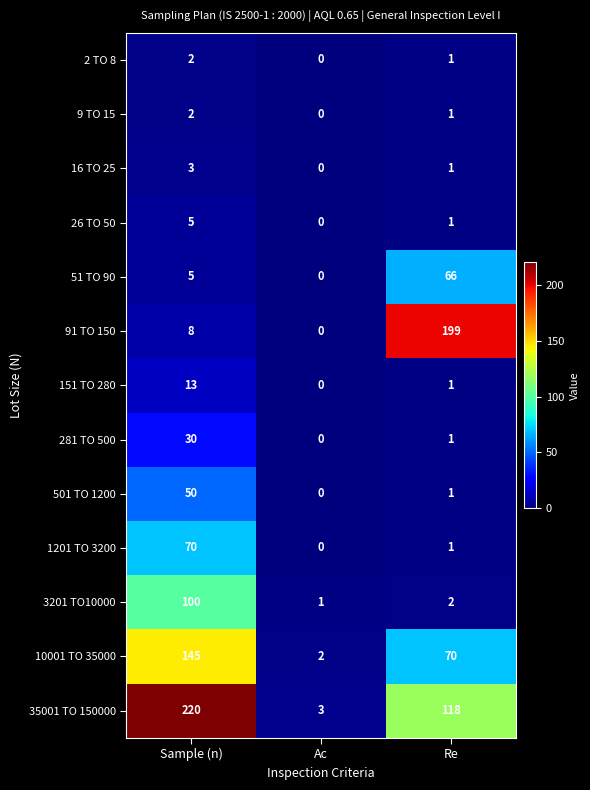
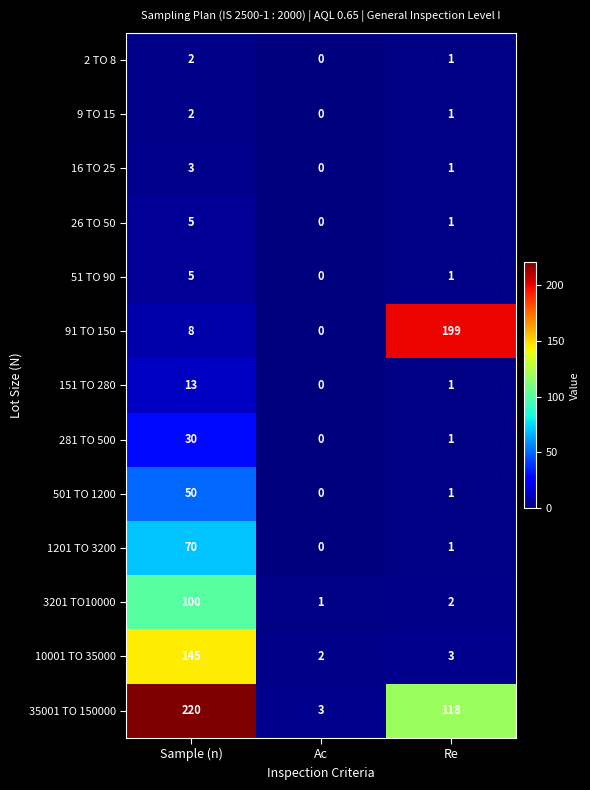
51 TO 90, Re: 66 -> 1
10001 TO 35000, Re: 70 -> 3
